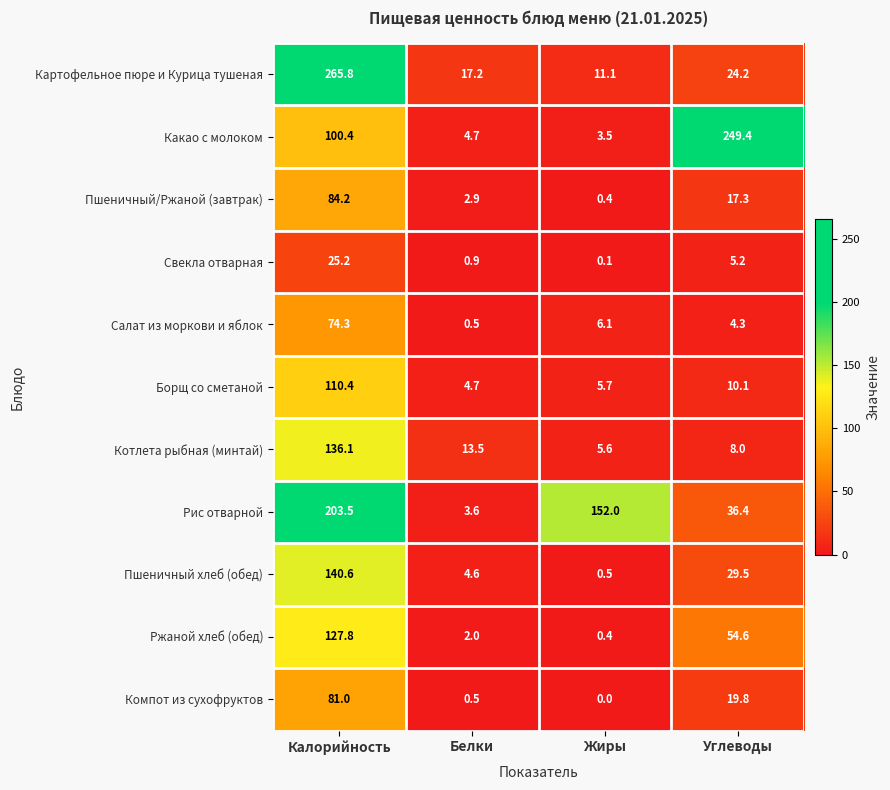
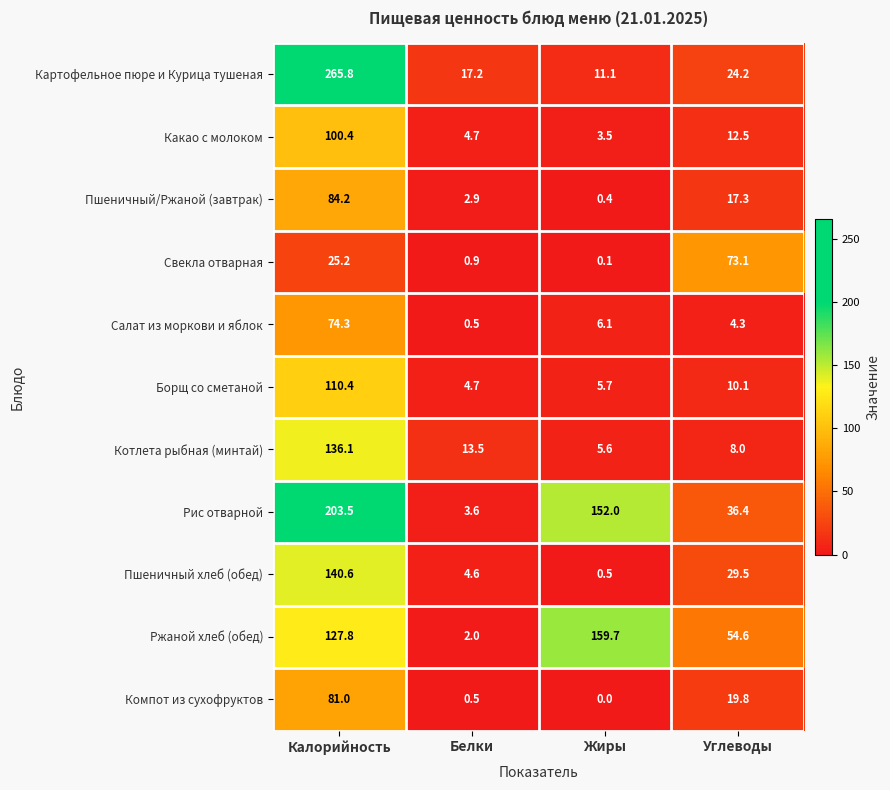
Какао с молоком, Углеводы: 249.4 -> 12.5
Свекла отварная, Углеводы: 5.2 -> 73.1
Ржаной хлеб (обед), Жиры: 0.4 -> 159.7
